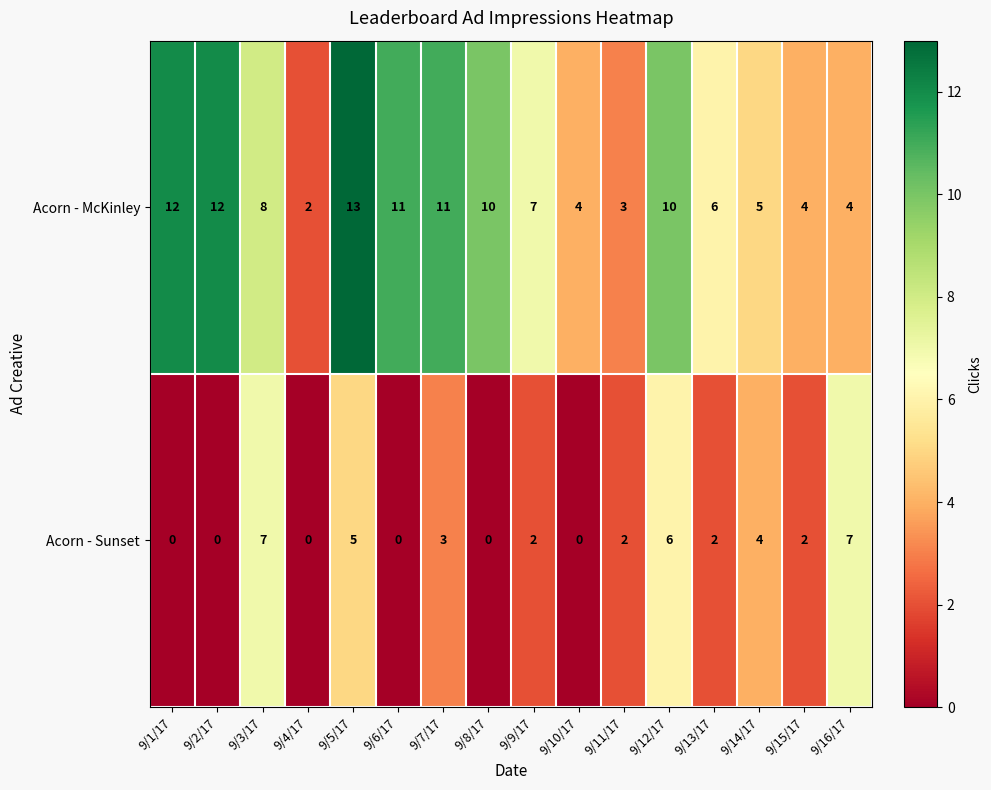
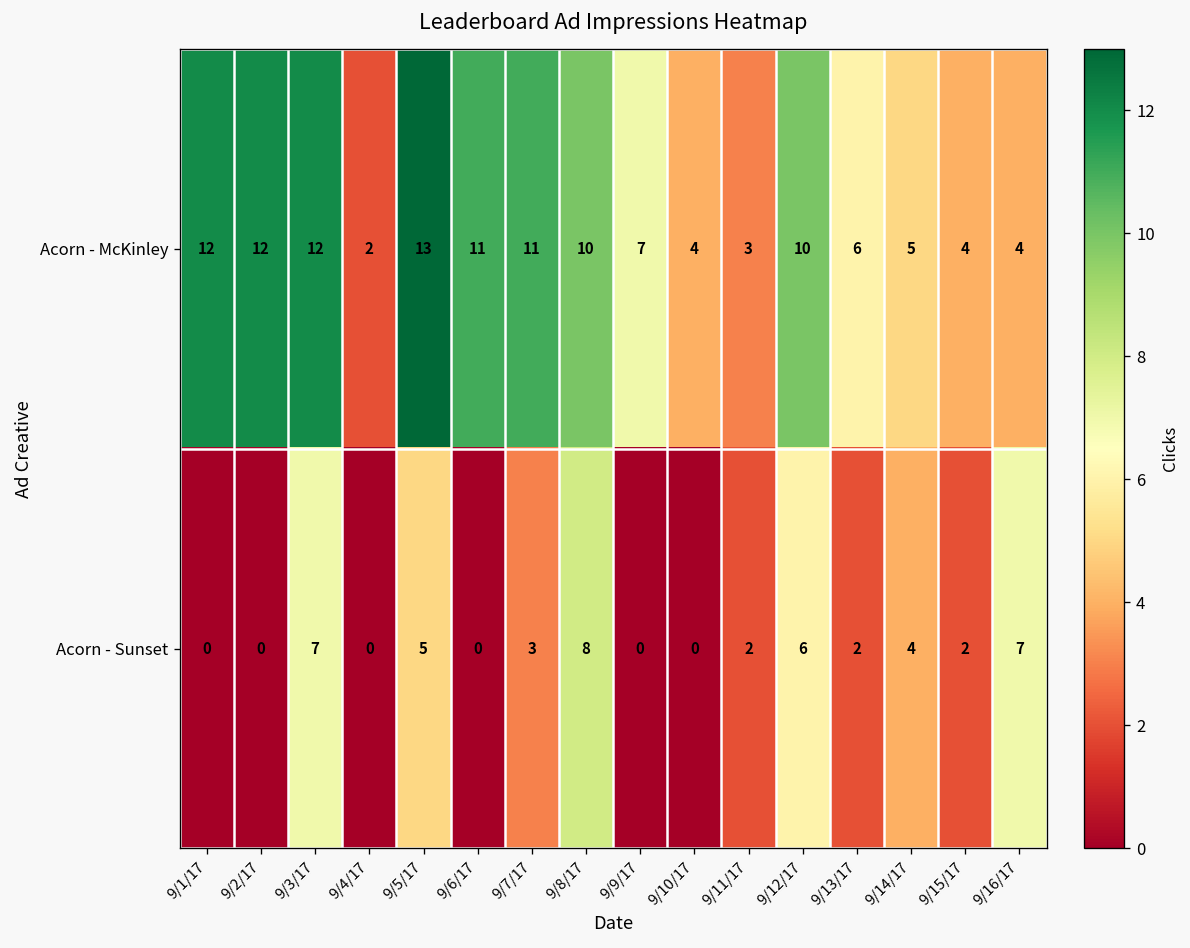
Acorn - McKinley, 9/3/17: 8 -> 12
Acorn - Sunset, 9/8/17: 0 -> 8
Acorn - Sunset, 9/9/17: 2 -> 0
